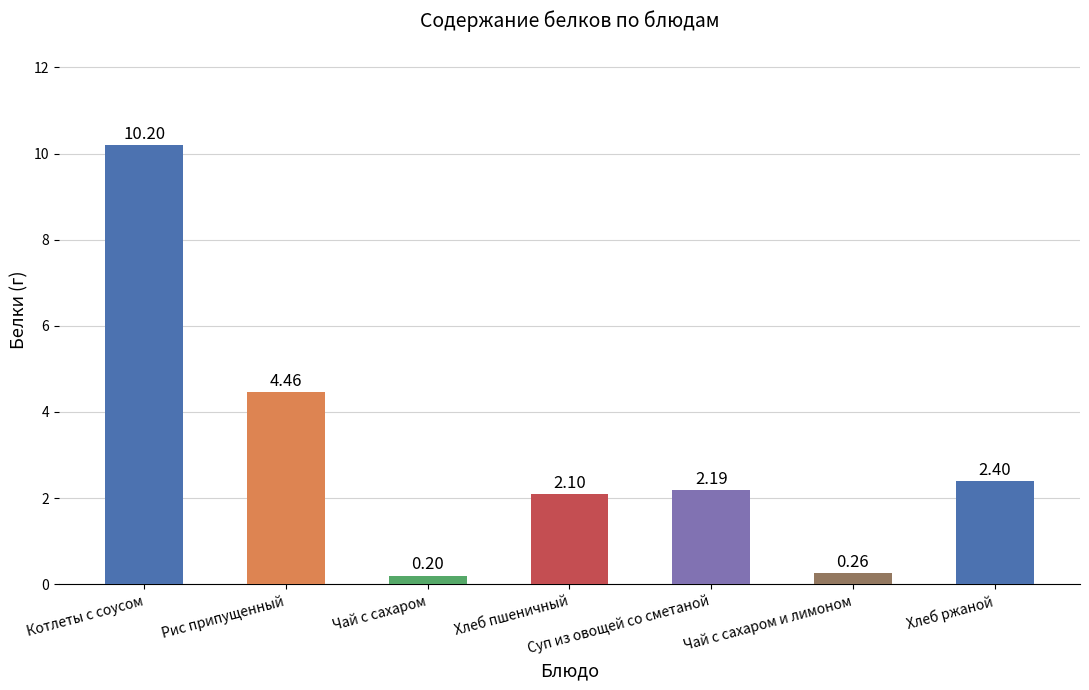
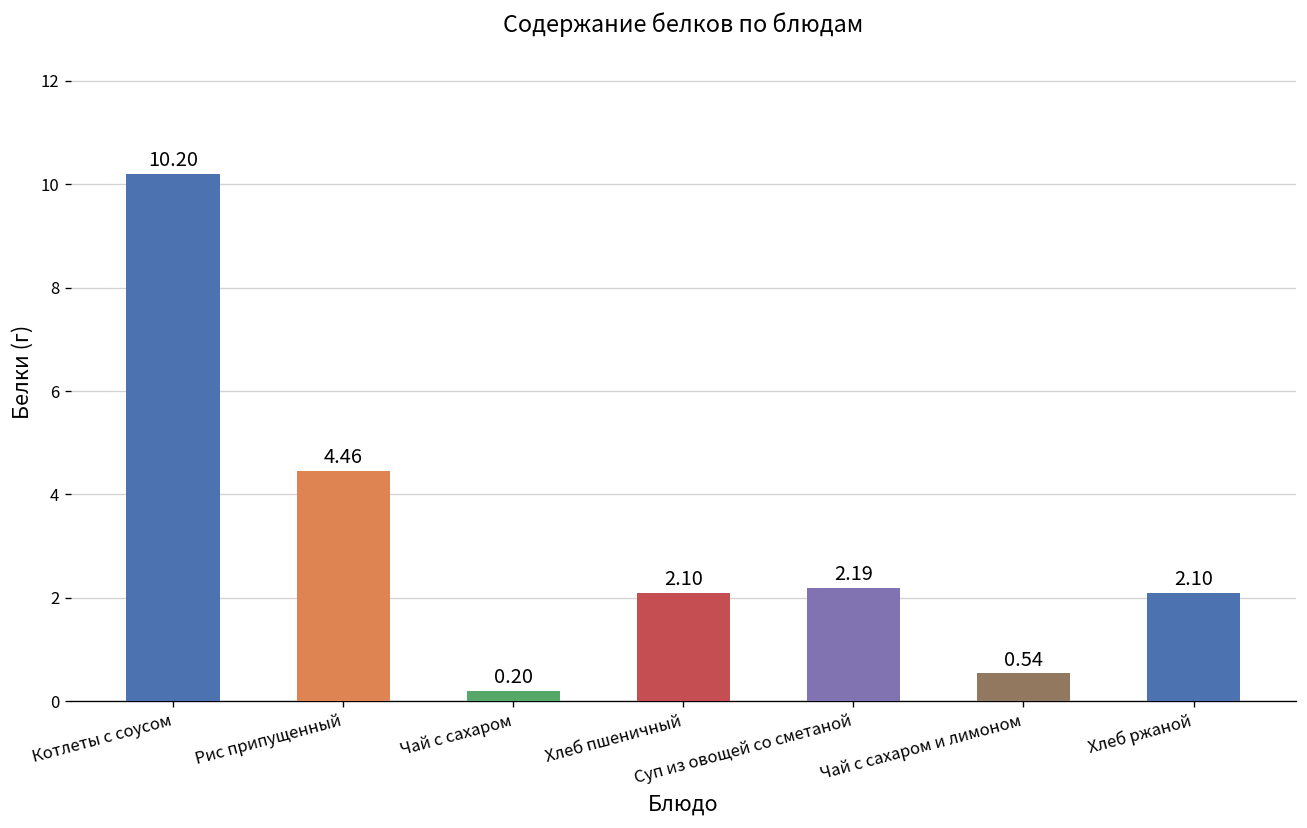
Чай с сахаром и лимоном: 0.26 -> 0.54
Хлеб ржаной: 2.40 -> 2.10
